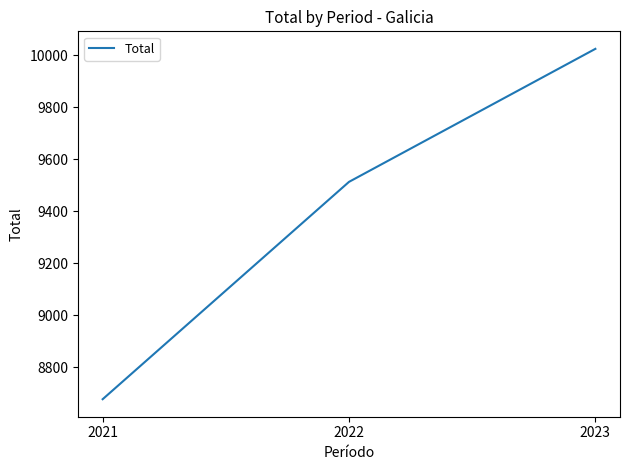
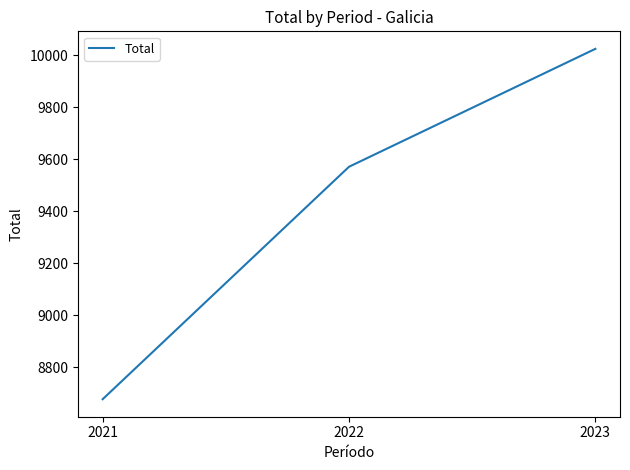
2022: 9510 -> 9570
